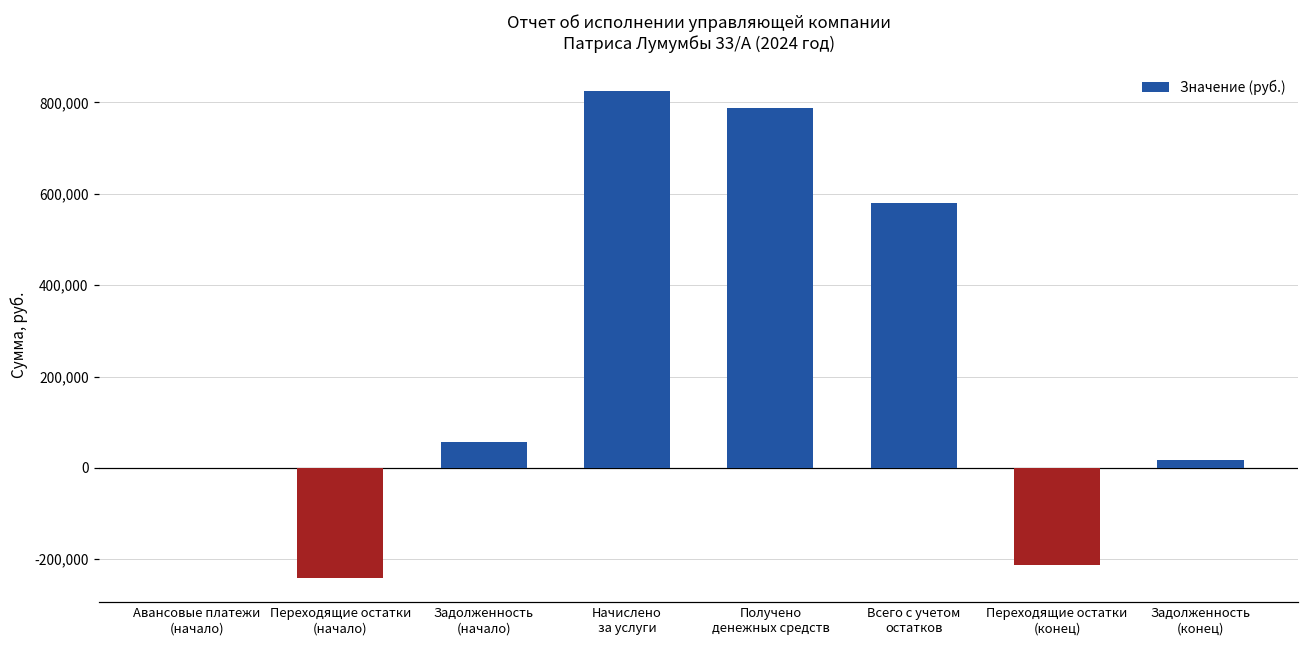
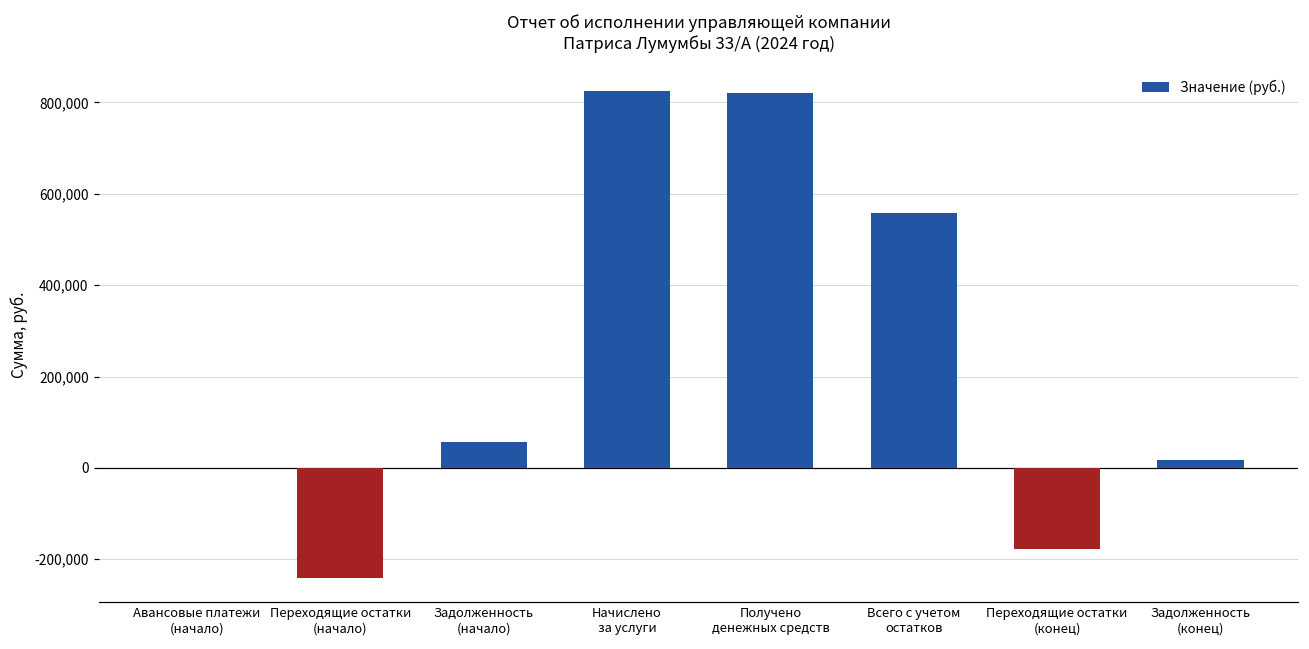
Получено денежных средств: 790,000 -> 820,000
Всего с учетом остатков: 580,000 -> 560,000
Переходящие остатки (конец): -210,000 -> -180,000
